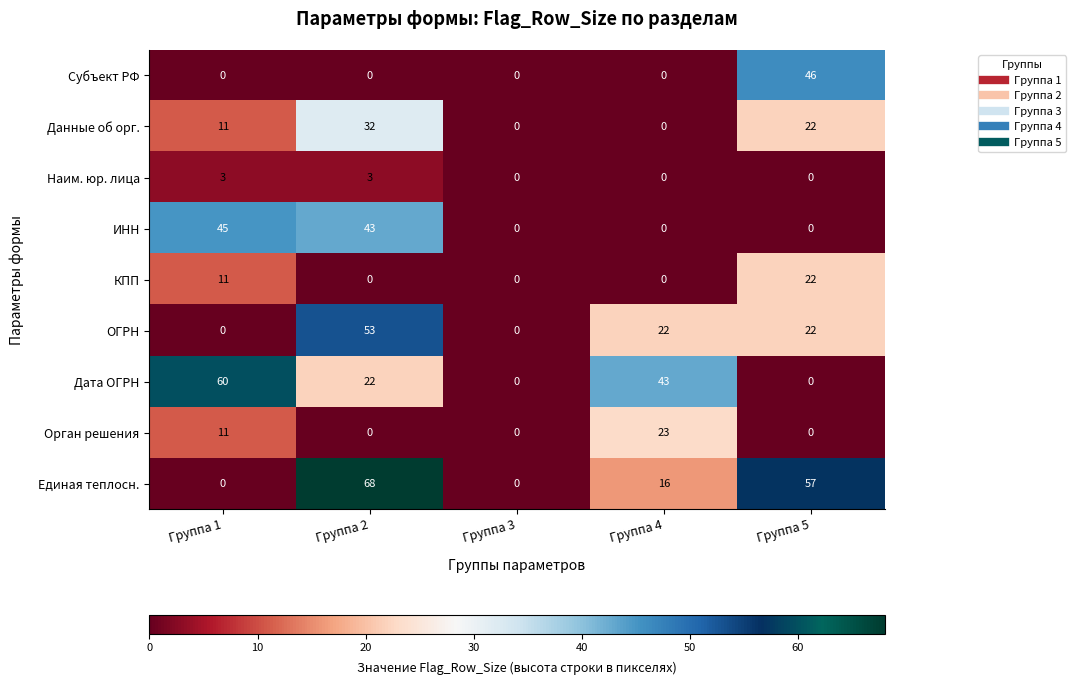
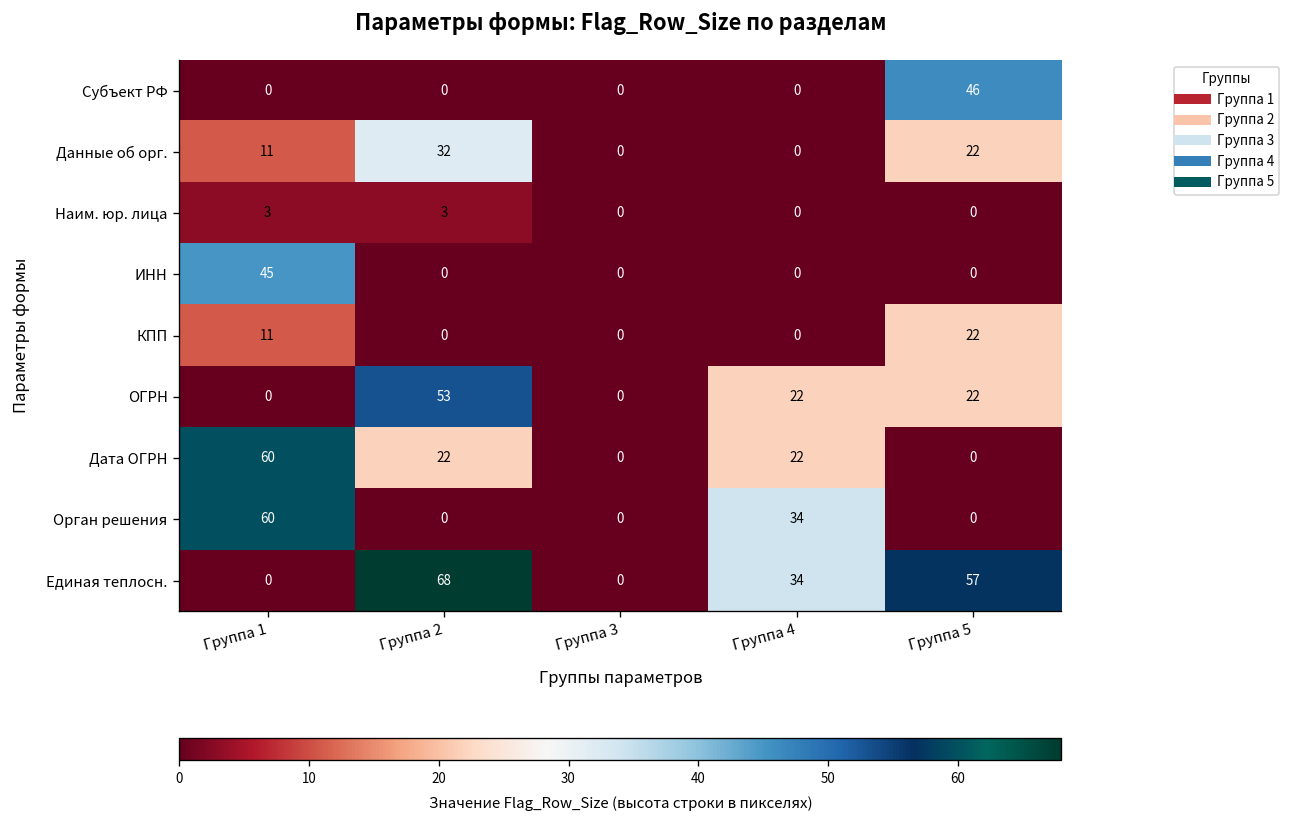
ИНН, Группа 2: 43 -> 0
Дата ОГРН, Группа 4: 43 -> 22
Орган решения, Группа 1: 11 -> 60
Орган решения, Группа 4: 23 -> 34
Единая теплосн., Группа 4: 16 -> 34
